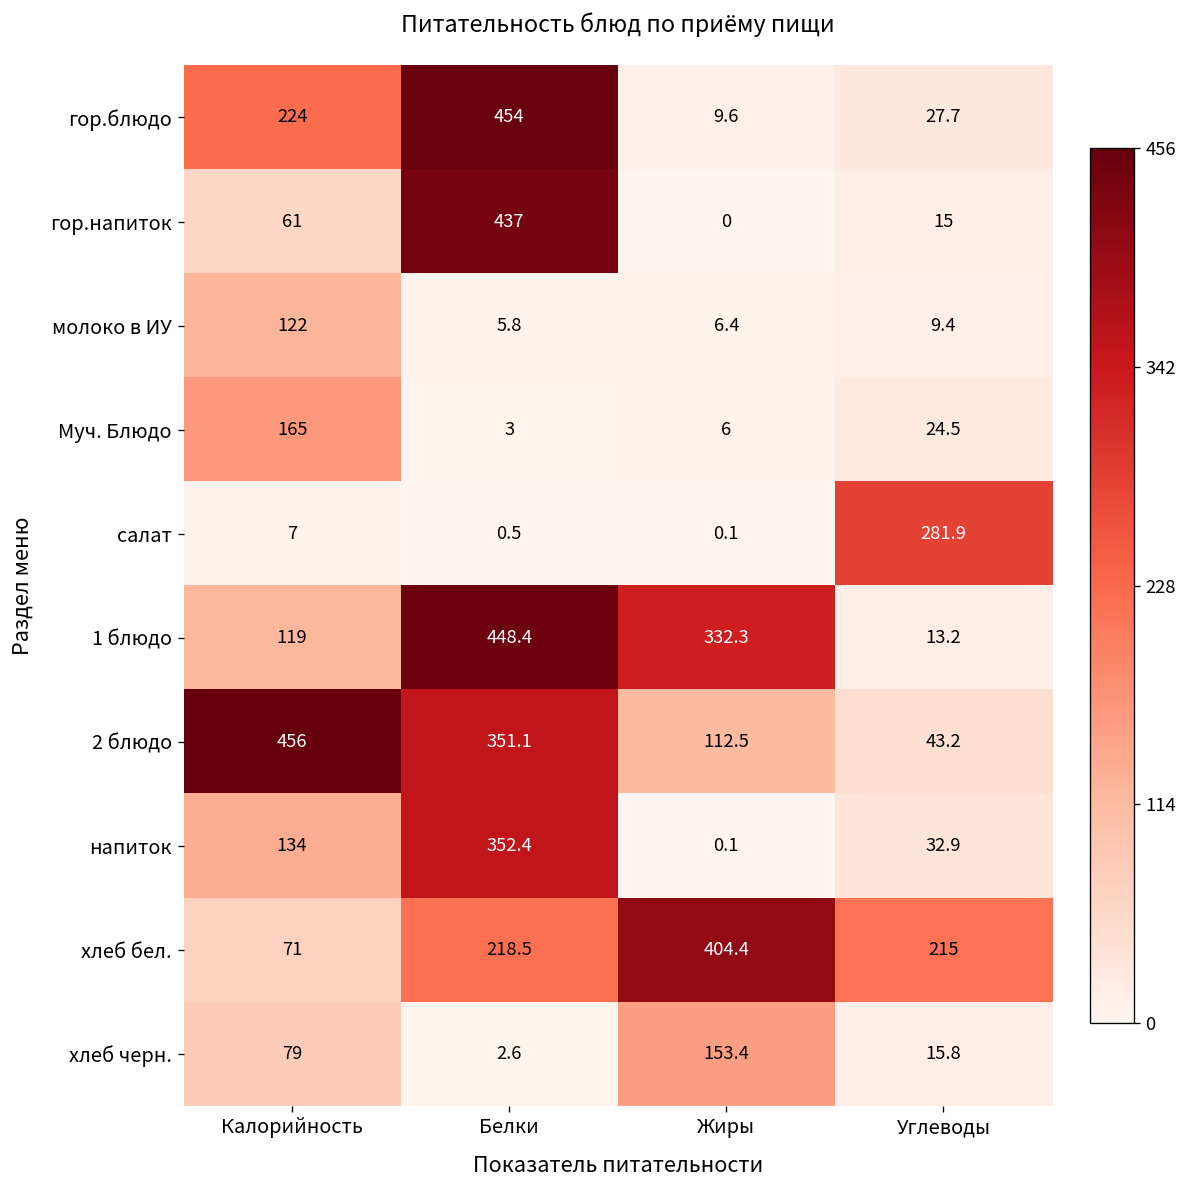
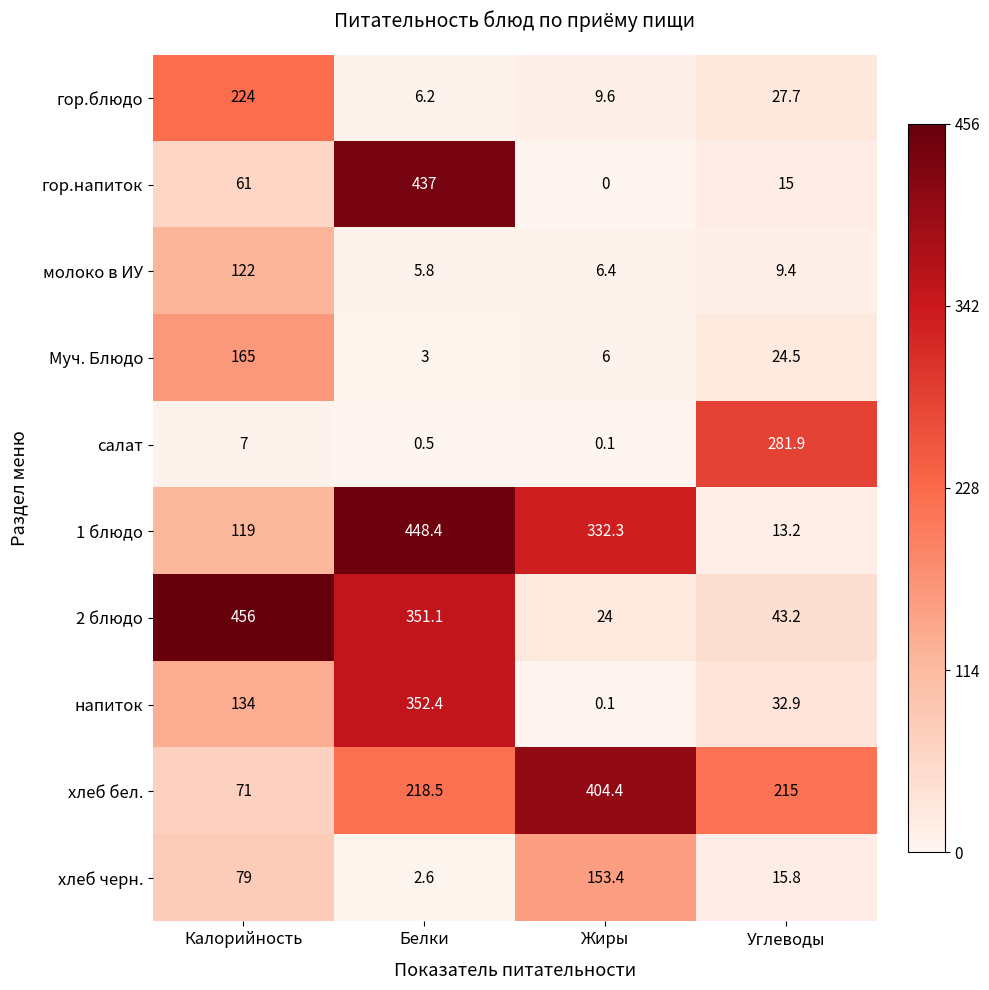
гор.блюдо, Белки: 454 -> 6.2
2 блюдо, Жиры: 112.5 -> 24
